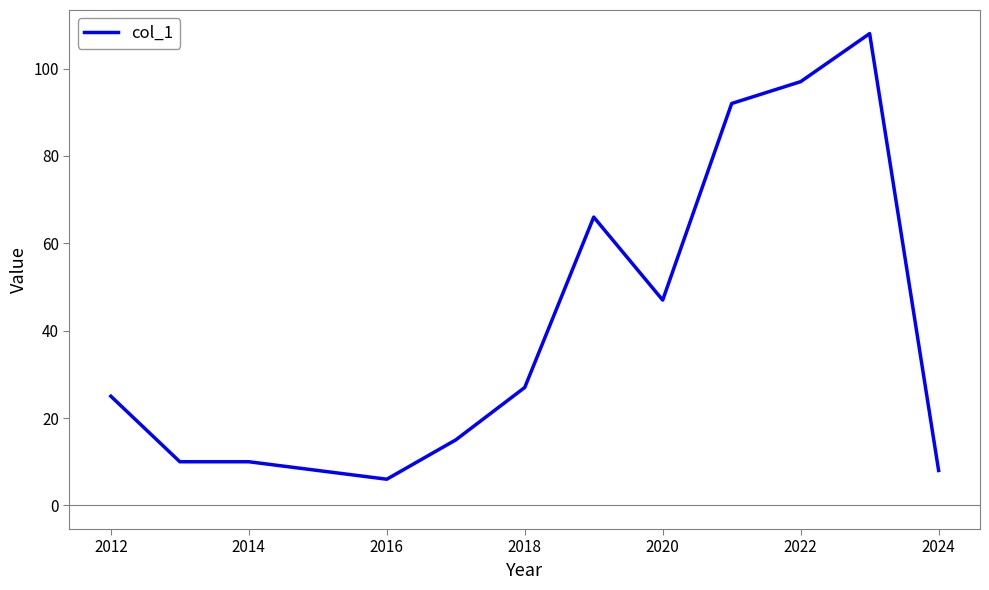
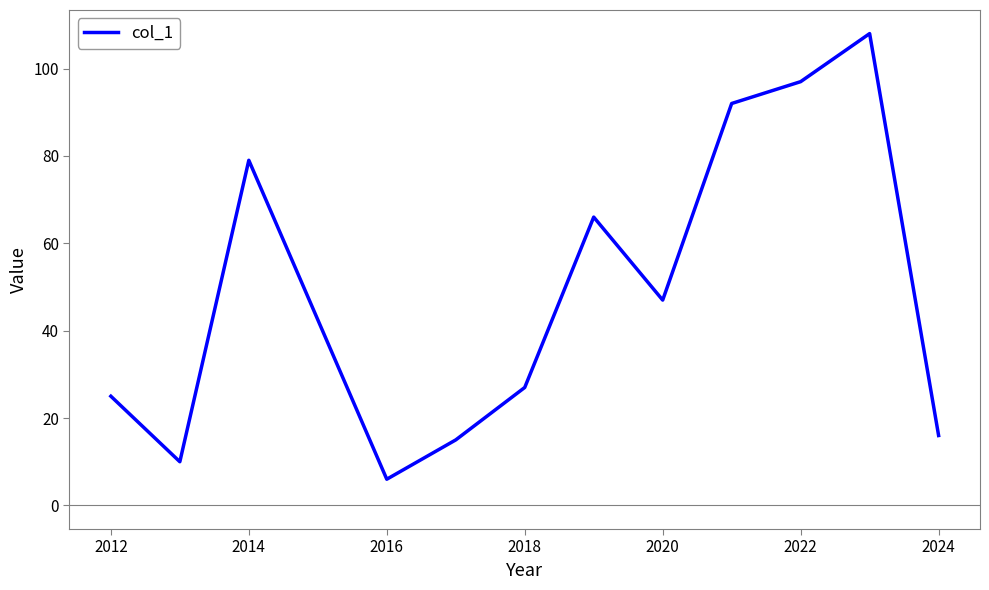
2014: 10 -> 79
2024: 8 -> 16
